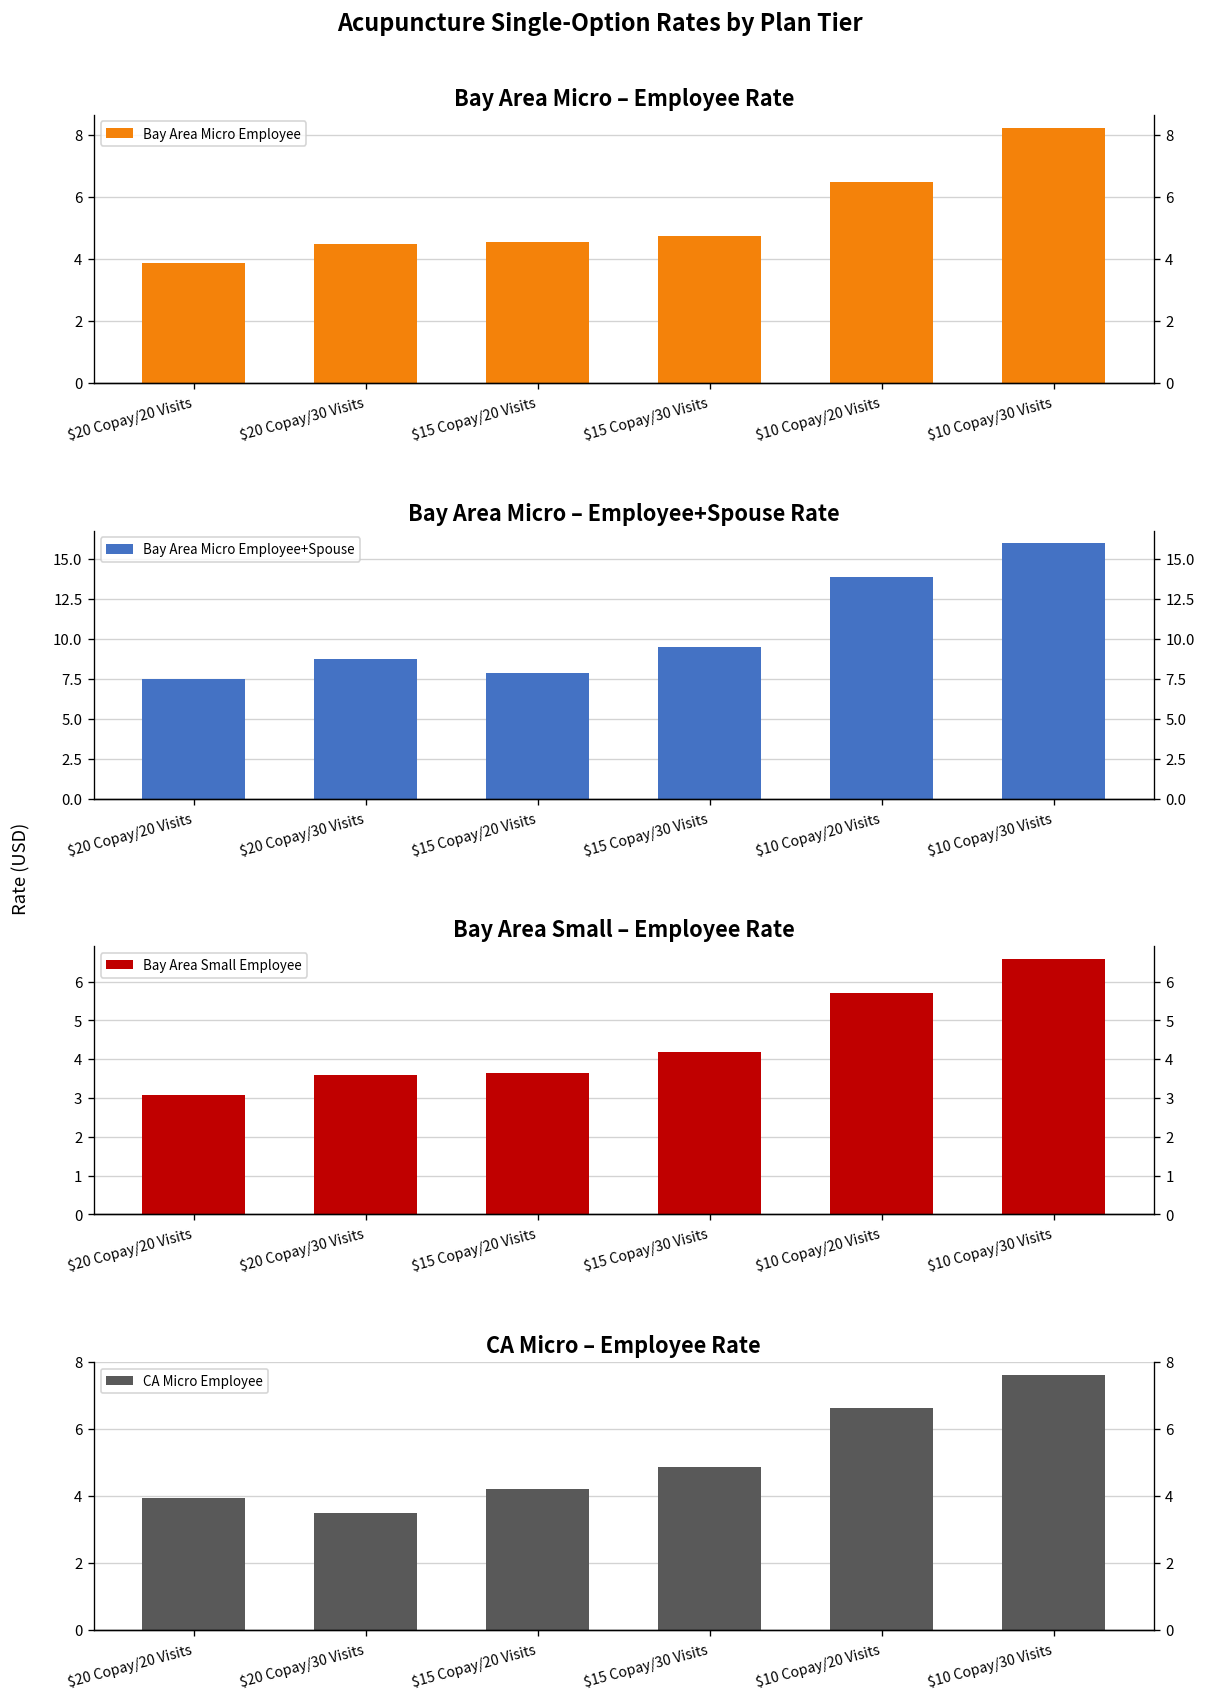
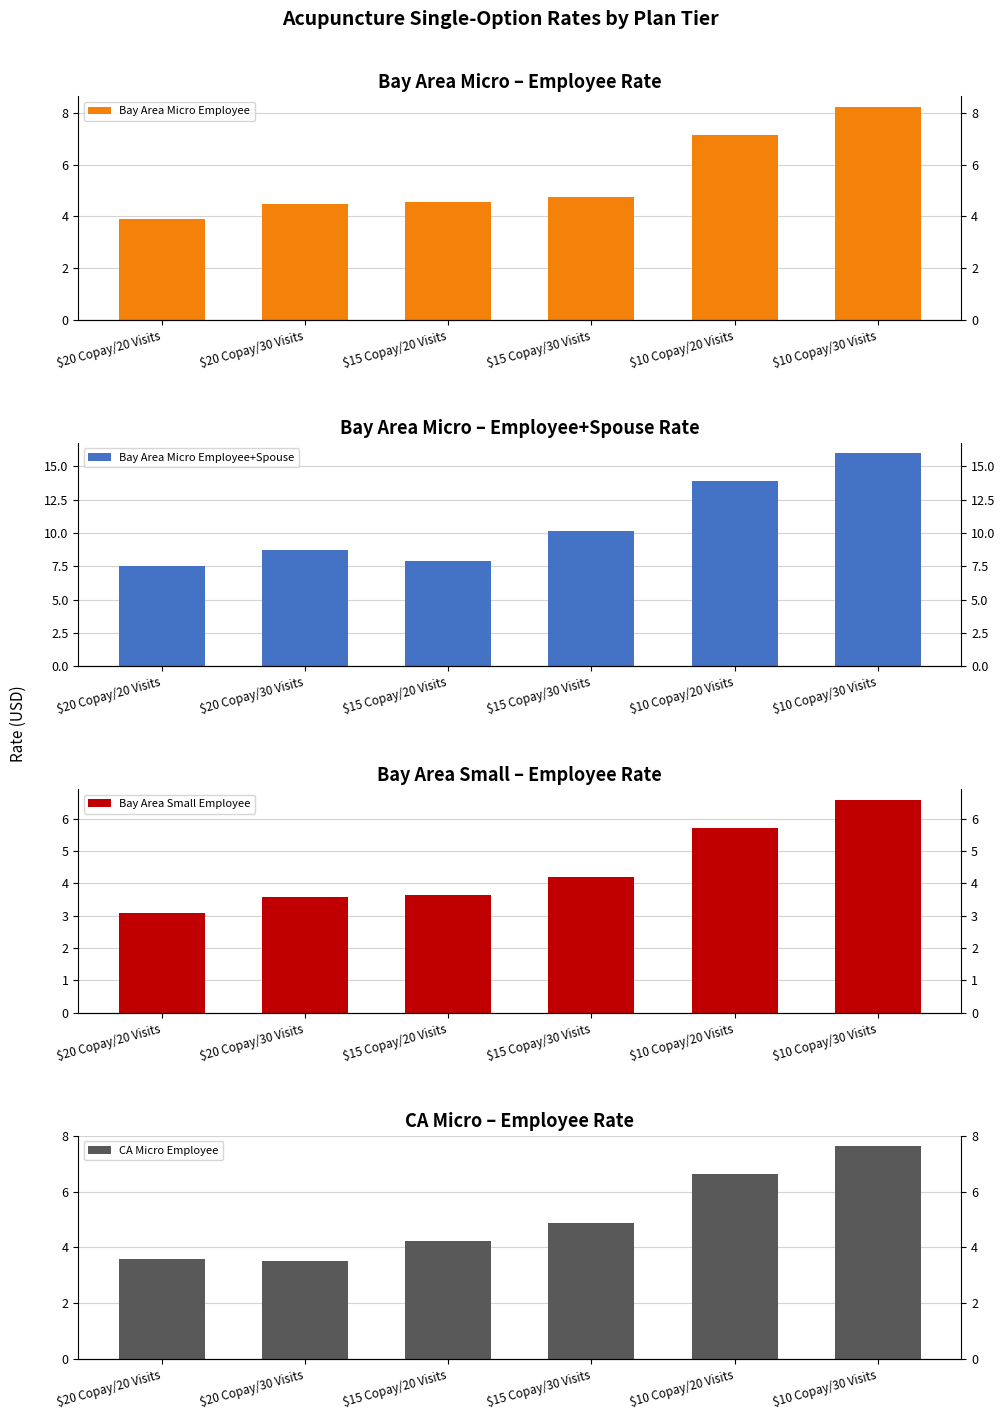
Bay Area Micro – Employee Rate, $10 Copay/20 Visits: 6.5 -> 7.2
Bay Area Micro – Employee+Spouse Rate, $15 Copay/30 Visits: 9.5 -> 10.2
CA Micro – Employee Rate, $20 Copay/20 Visits: 3.9 -> 3.6
